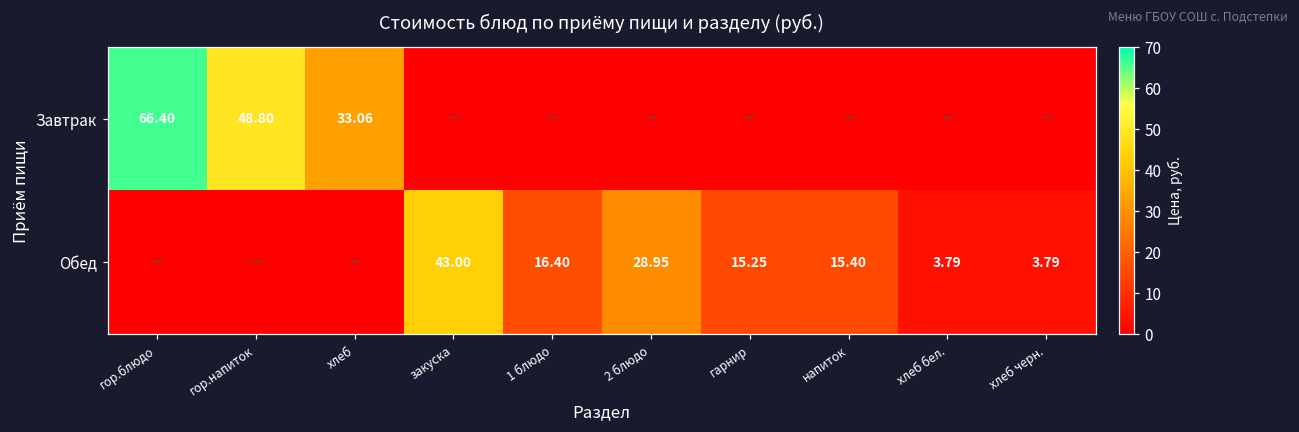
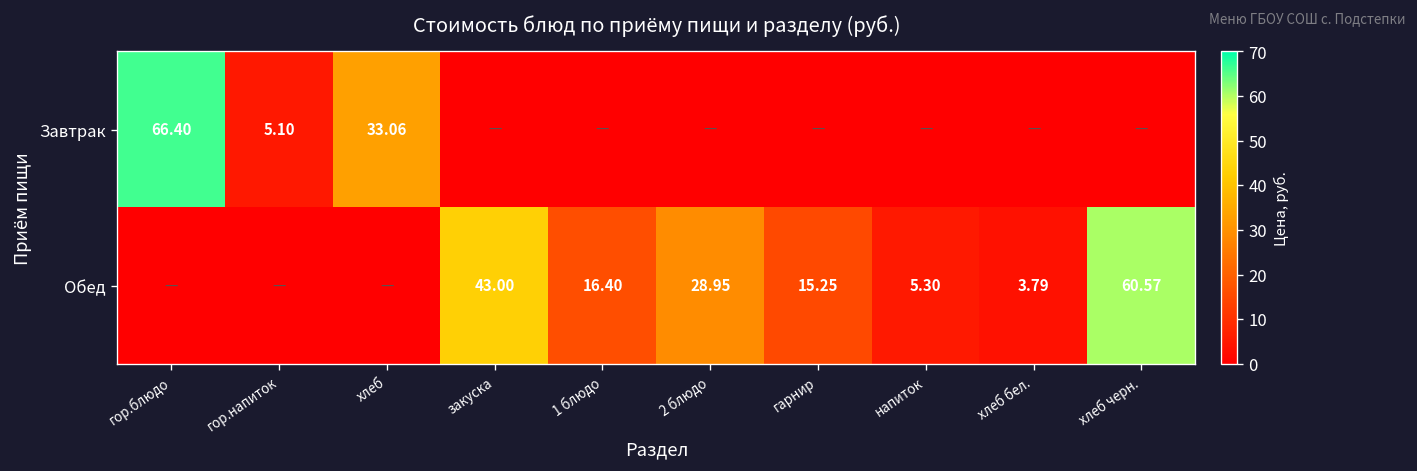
Завтрак, гор.напиток: 48.80 -> 5.10
Обед, напиток: 15.40 -> 5.30
Обед, хлеб черн.: 3.79 -> 60.57
